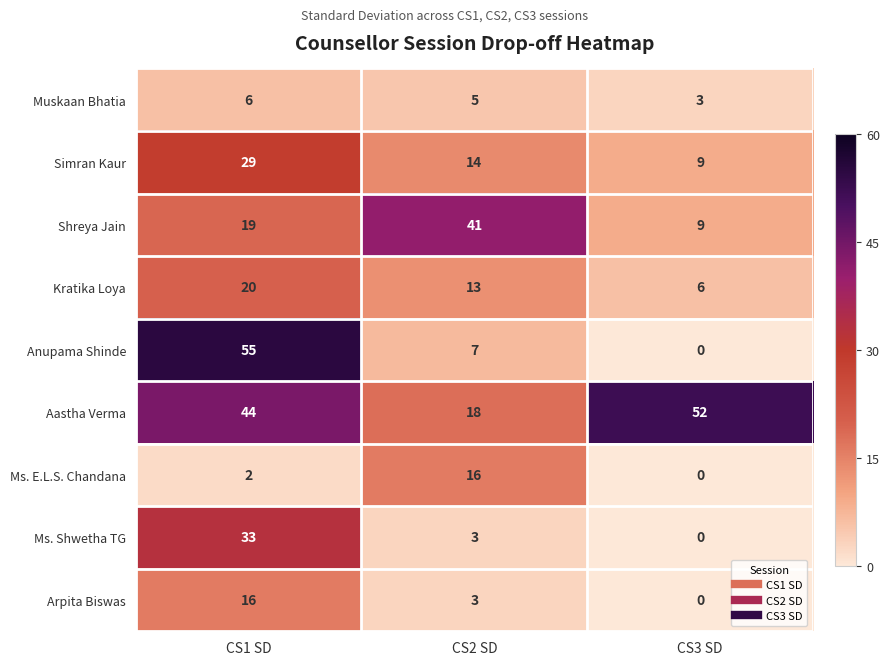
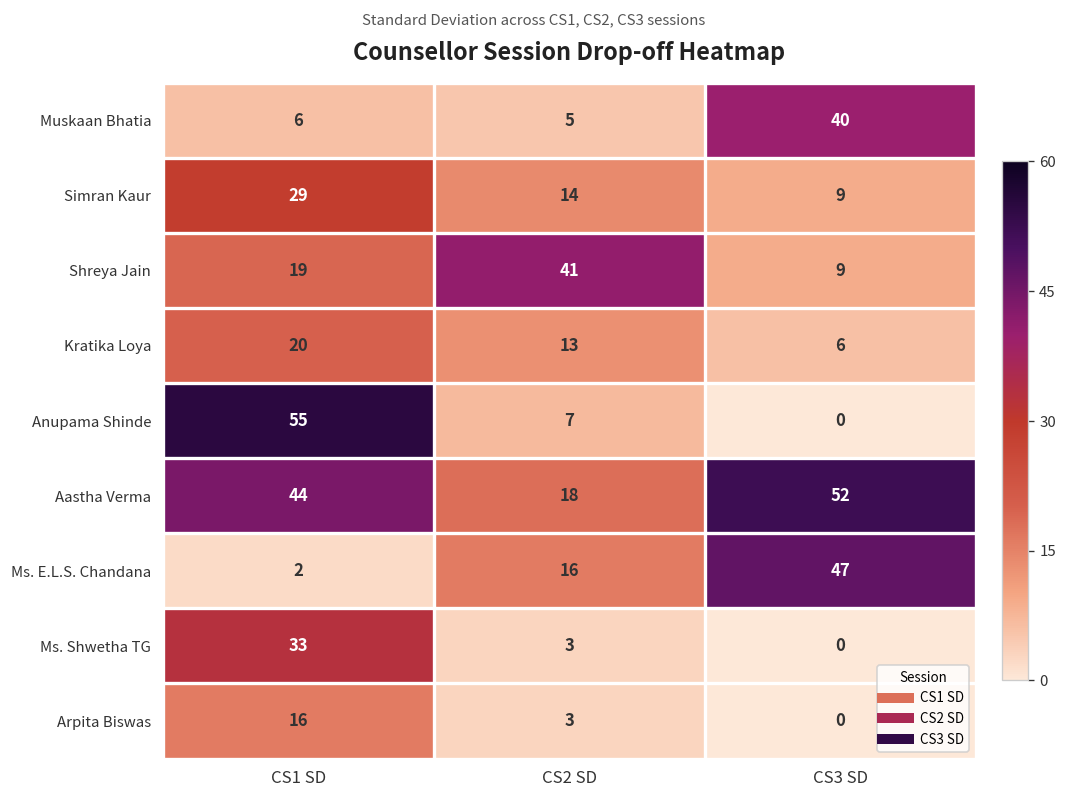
Muskaan Bhatia, CS3 SD: 3 -> 40
Ms. E.L.S. Chandana, CS3 SD: 0 -> 47
